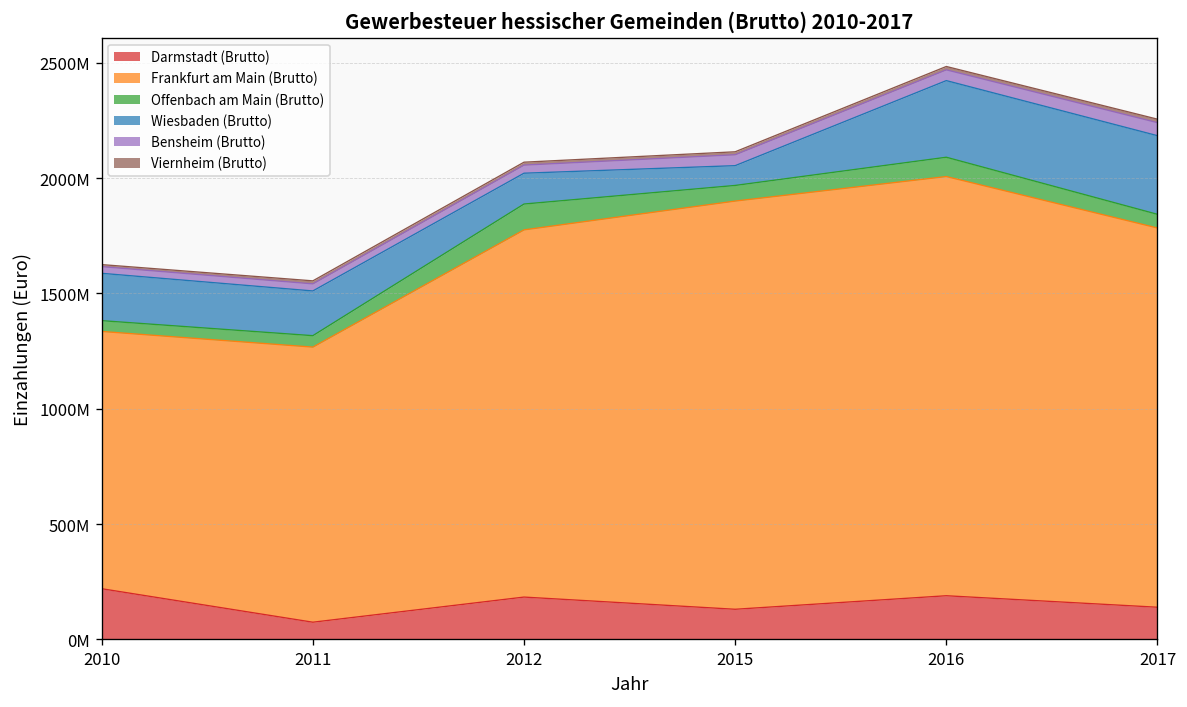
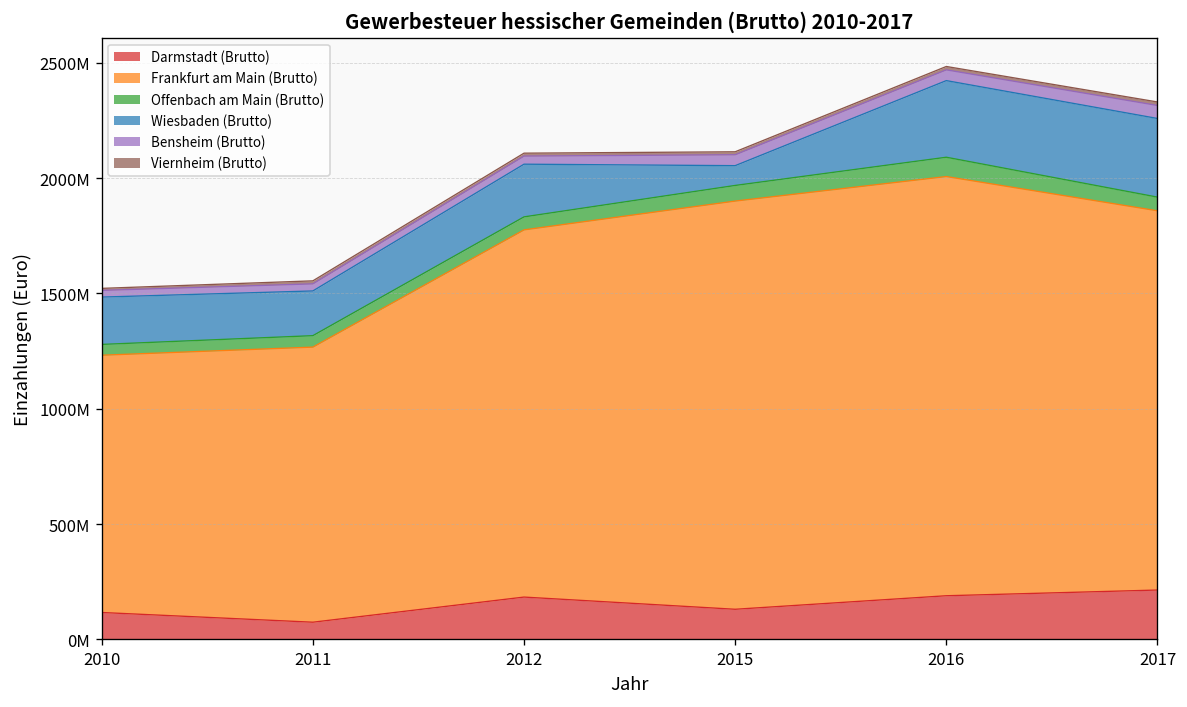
Darmstadt (Brutto), 2010: 220000000 -> 120000000
Offenbach am Main (Brutto), 2012: 110000000 -> 60000000
Wiesbaden (Brutto), 2012: 130000000 -> 230000000
Darmstadt (Brutto), 2017: 140000000 -> 210000000
